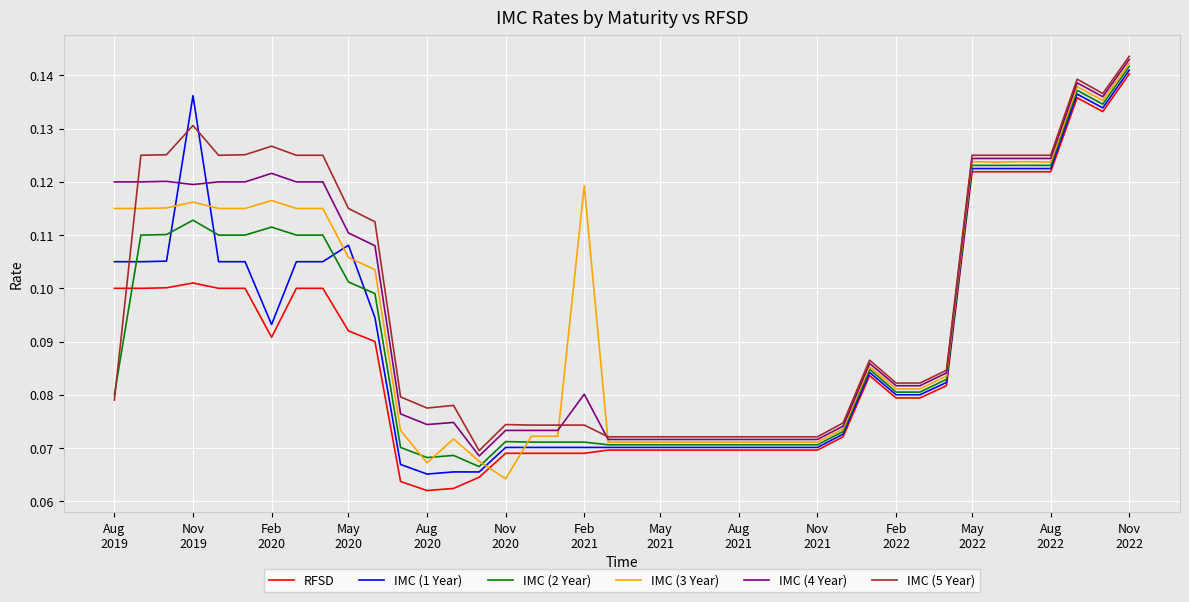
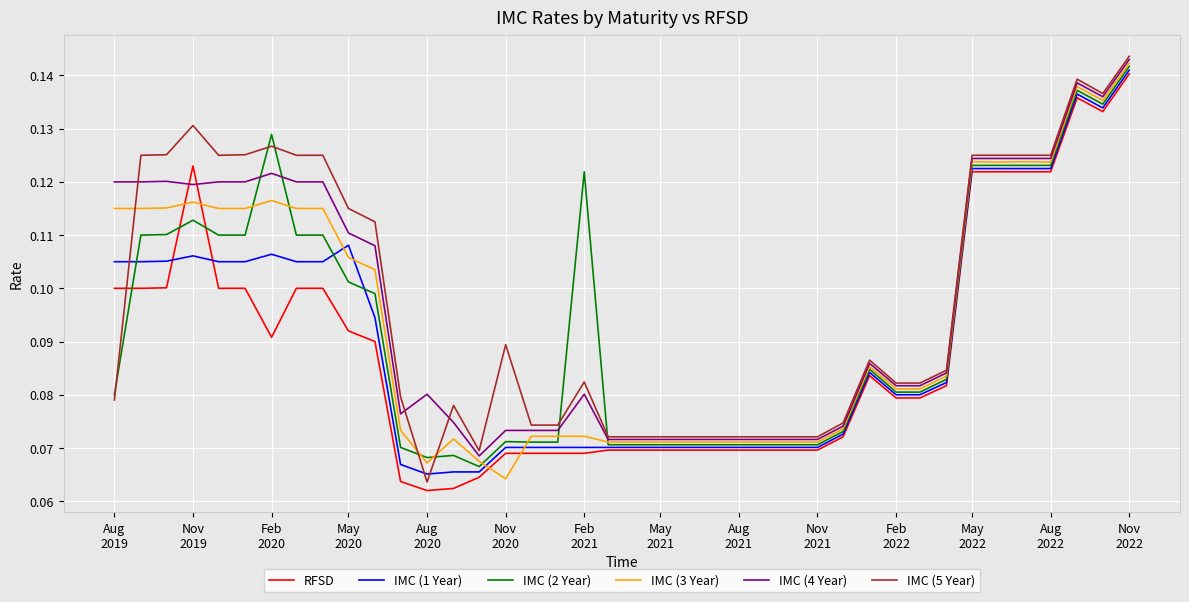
RFSD, Nov 2019: 0.101 -> 0.123
IMC (1 Year), Nov 2019: 0.136 -> 0.106
IMC (1 Year), Feb 2020: 0.093 -> 0.106
IMC (2 Year), Feb 2020: 0.112 -> 0.129
IMC (4 Year), Aug 2020: 0.074 -> 0.080
IMC (5 Year), Aug 2020: 0.078 -> 0.064
IMC (5 Year), Nov 2020: 0.074 -> 0.089
IMC (2 Year), Feb 2021: 0.071 -> 0.122
IMC (3 Year), Feb 2021: 0.119 -> 0.072
IMC (5 Year), Feb 2021: 0.074 -> 0.082
